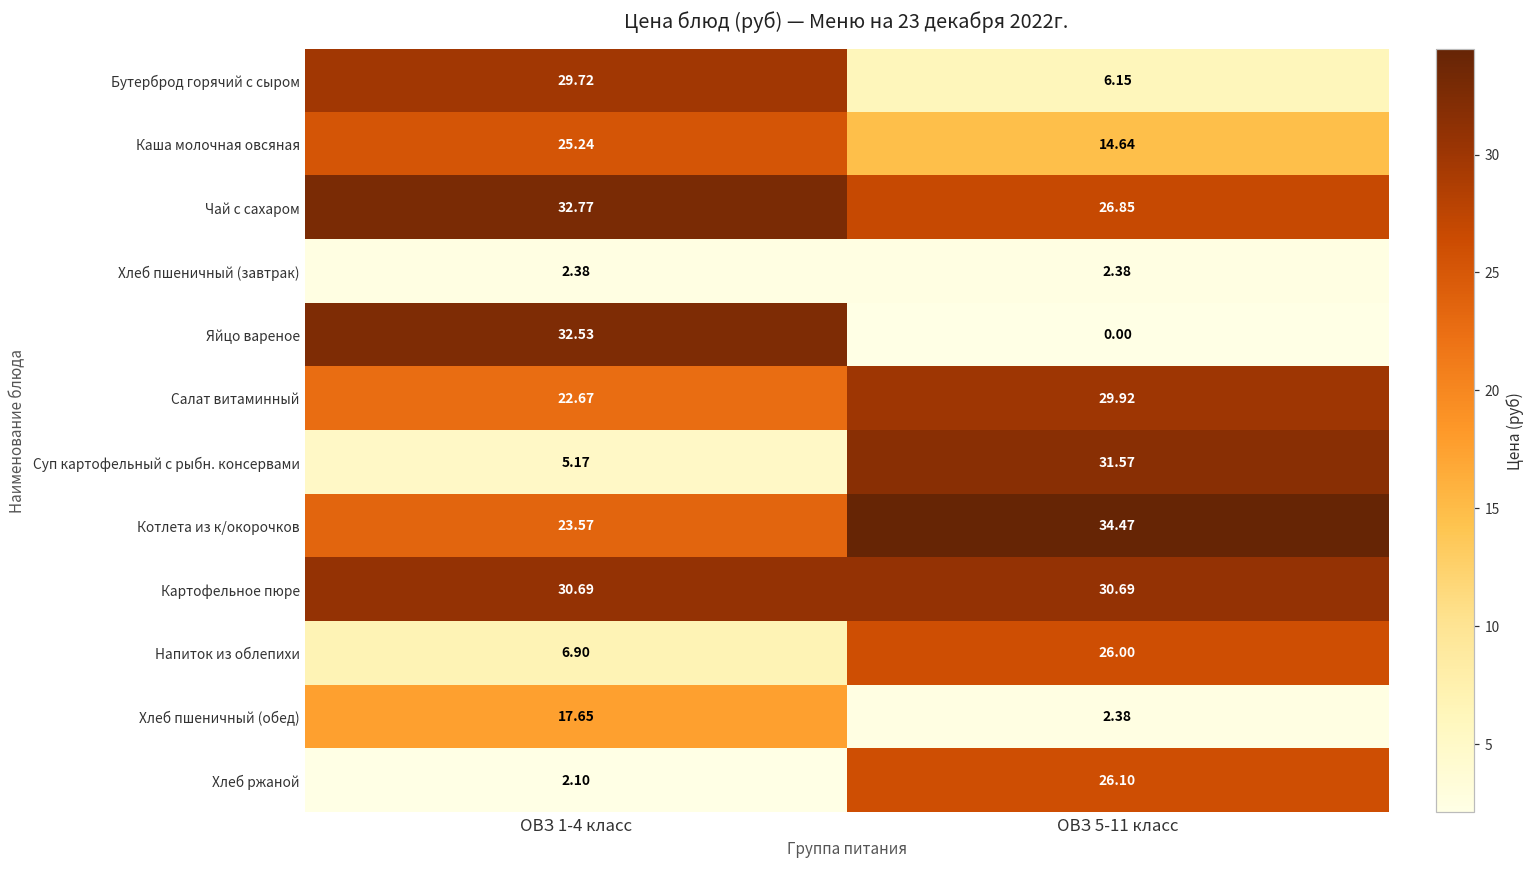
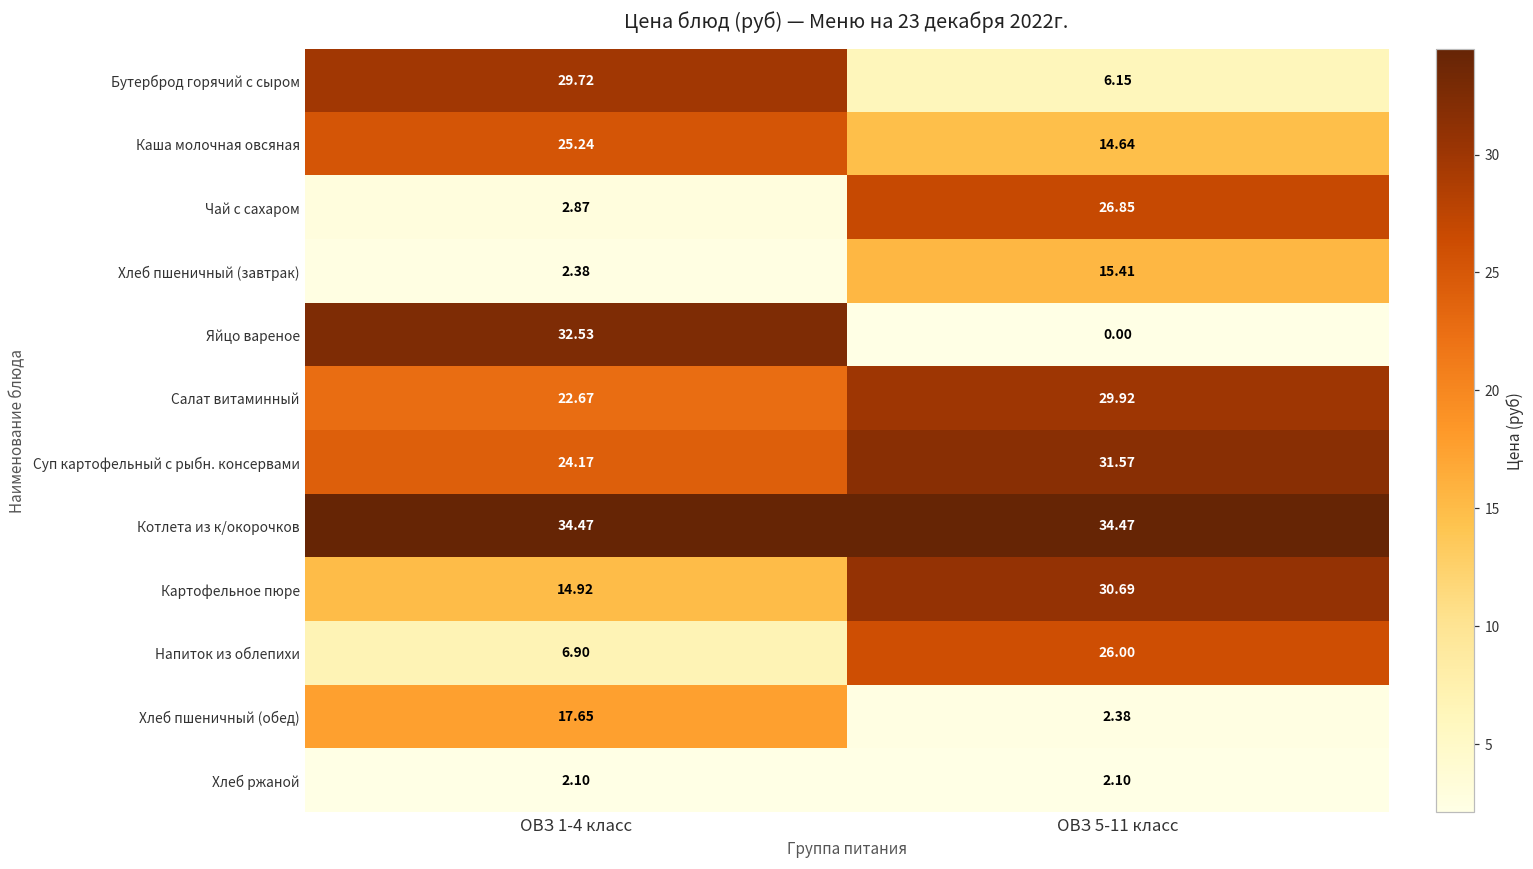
Чай с сахаром, ОВЗ 1-4 класс: 32.77 -> 2.87
Хлеб пшеничный (завтрак), ОВЗ 5-11 класс: 2.38 -> 15.41
Суп картофельный с рыбн. консервами, ОВЗ 1-4 класс: 5.17 -> 24.17
Котлета из к/окорочков, ОВЗ 1-4 класс: 23.57 -> 34.47
Картофельное пюре, ОВЗ 1-4 класс: 30.69 -> 14.92
Хлеб ржаной, ОВЗ 5-11 класс: 26.10 -> 2.10
